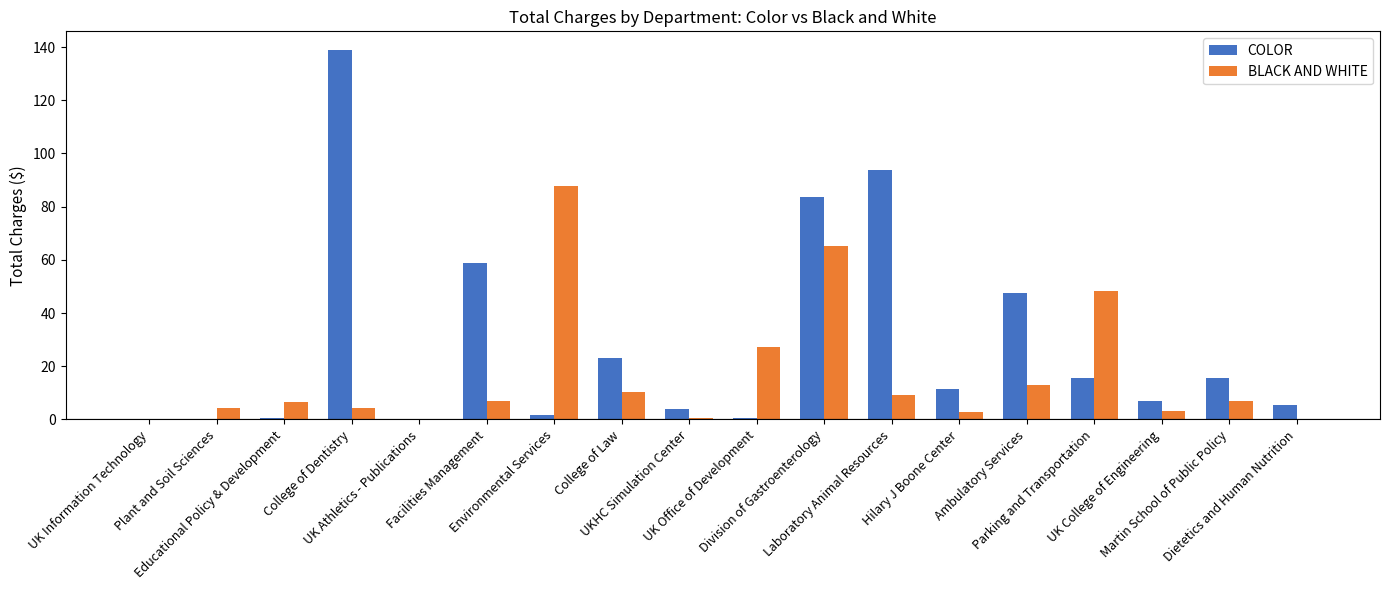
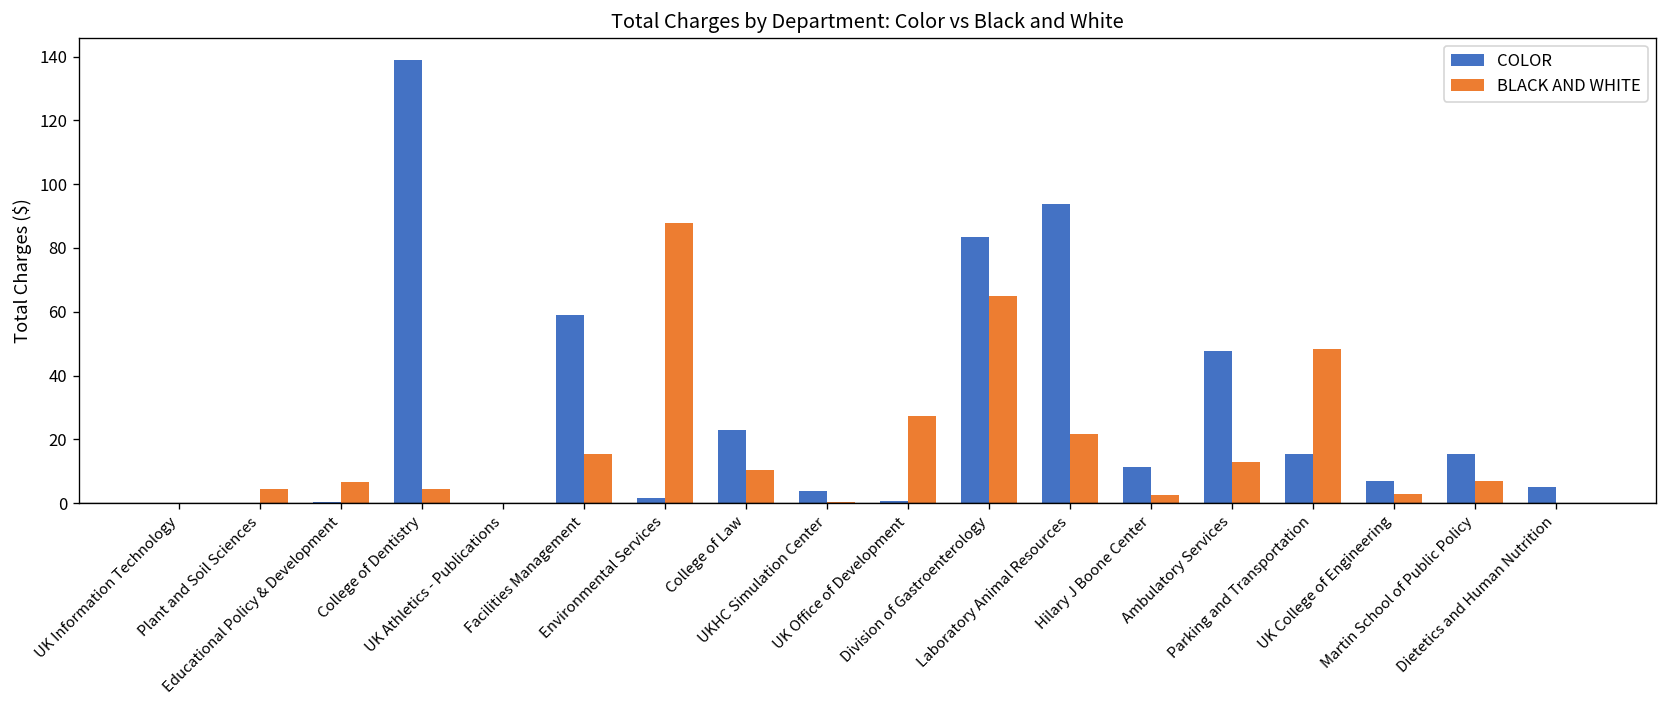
BLACK AND WHITE, Facilities Management: 7 -> 15
BLACK AND WHITE, Laboratory Animal Resources: 9 -> 22
